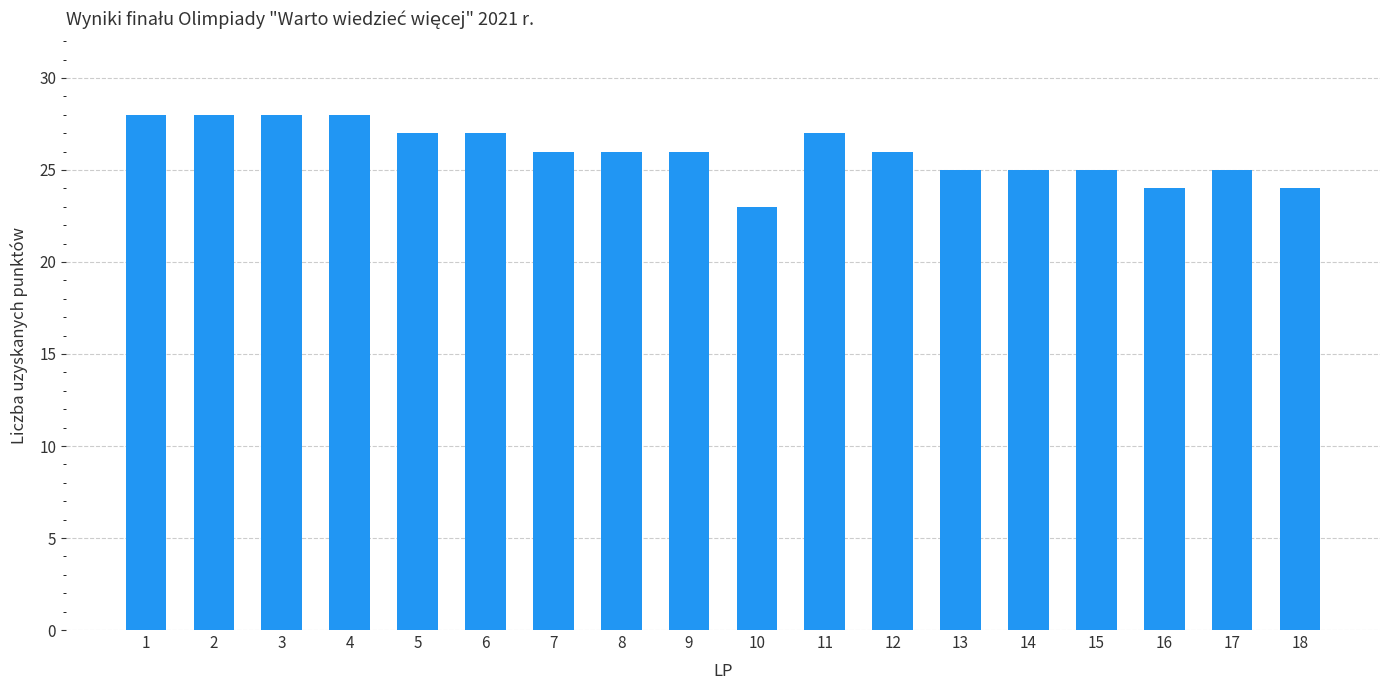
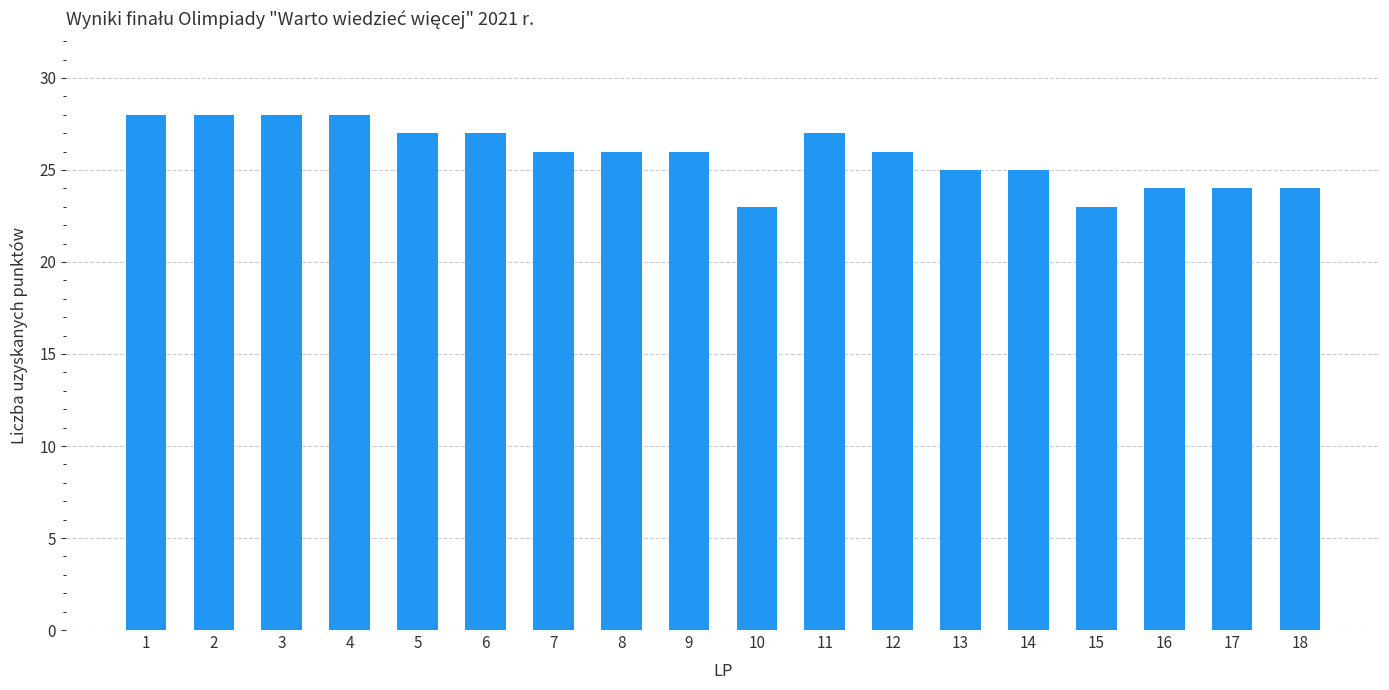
15: 25 -> 23
17: 25 -> 24
